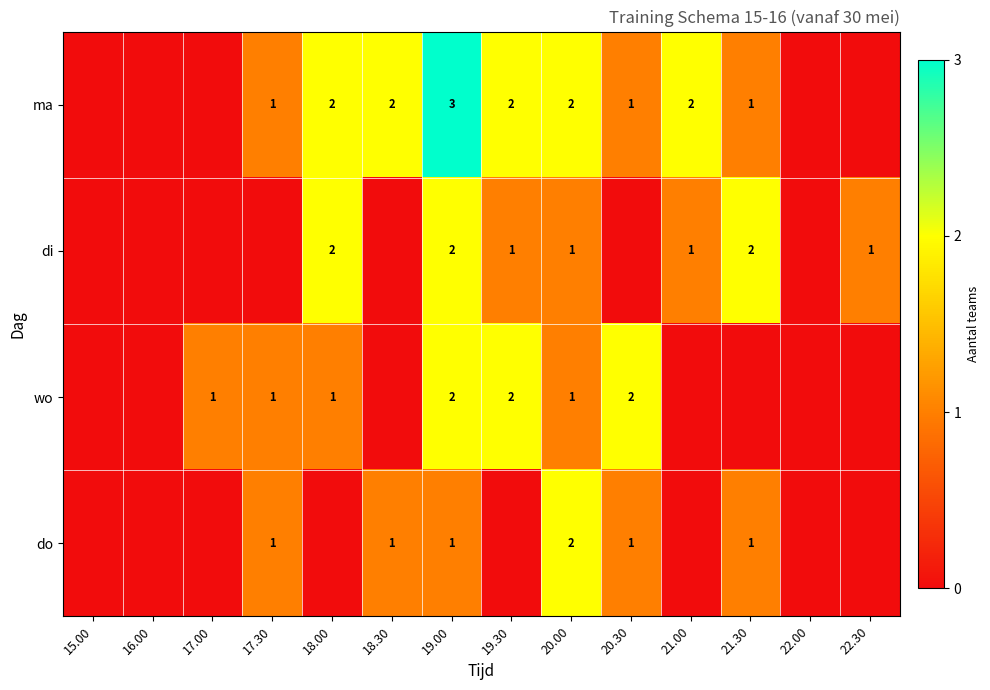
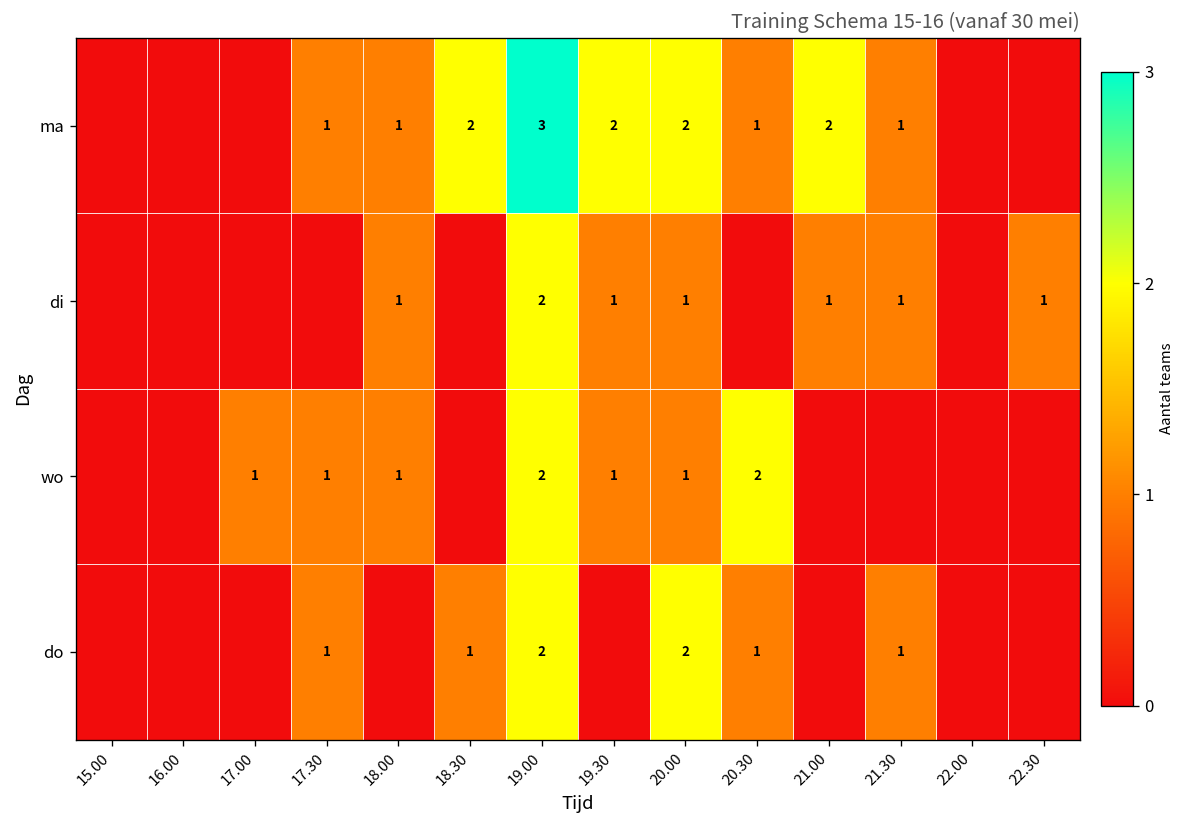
ma, 18.00: 2 -> 1
di, 18.00: 2 -> 1
di, 21.30: 2 -> 1
wo, 19.30: 2 -> 1
do, 19.00: 1 -> 2
